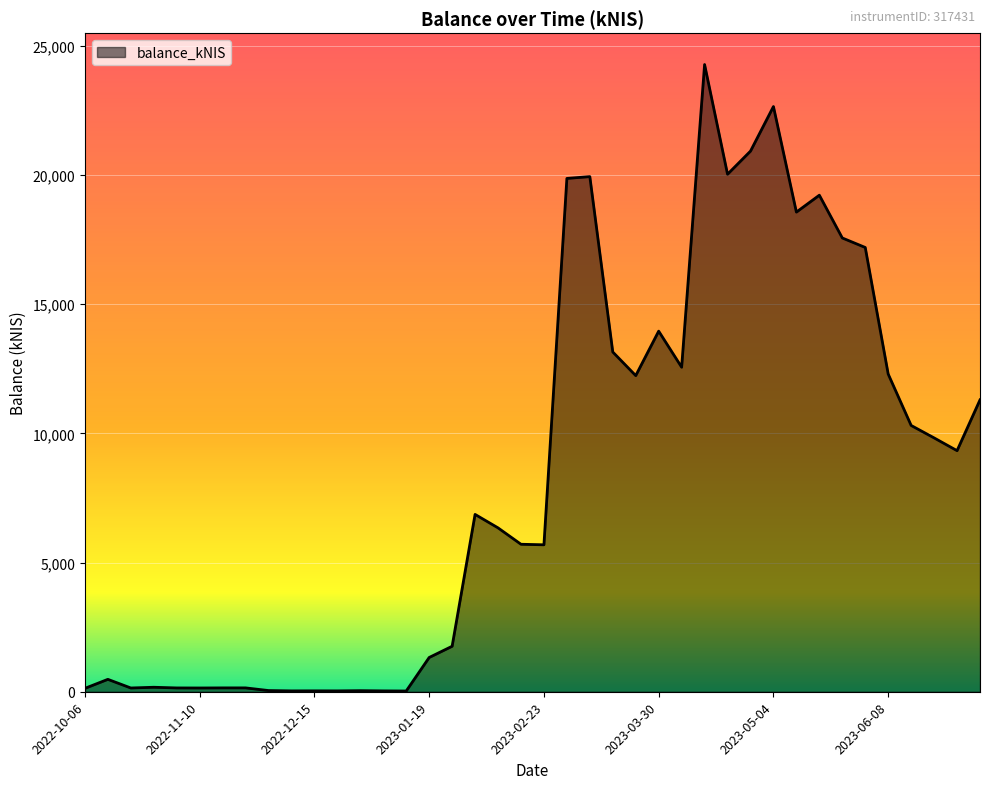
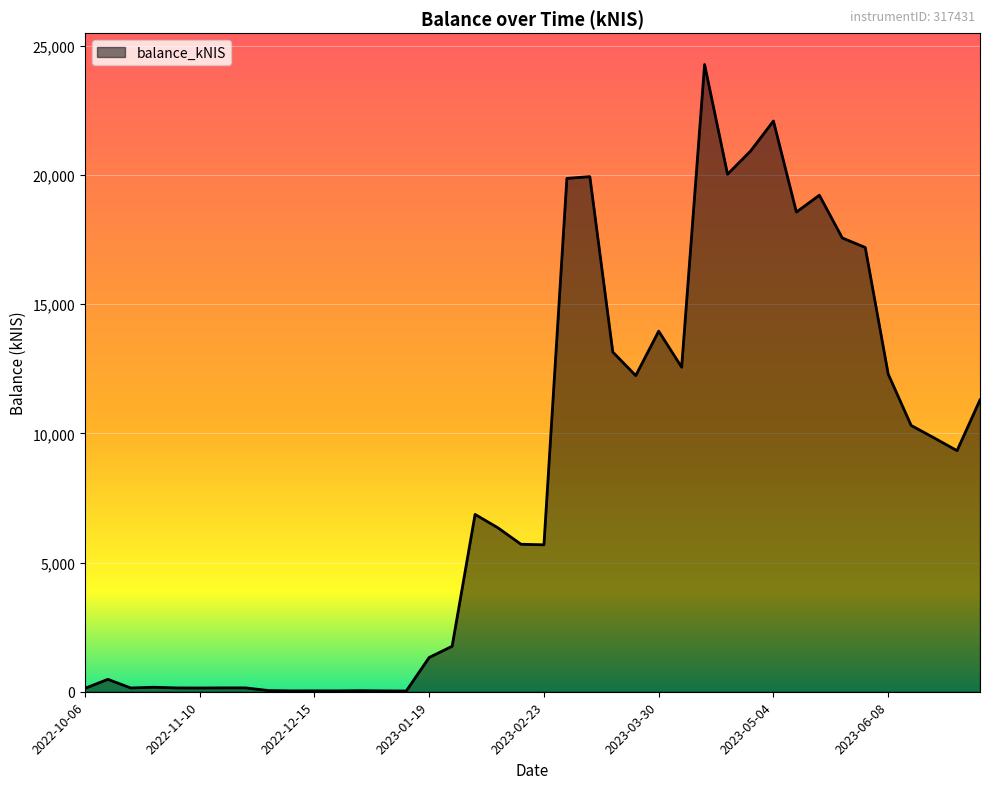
2023-05-04: 22,600 -> 22,100
